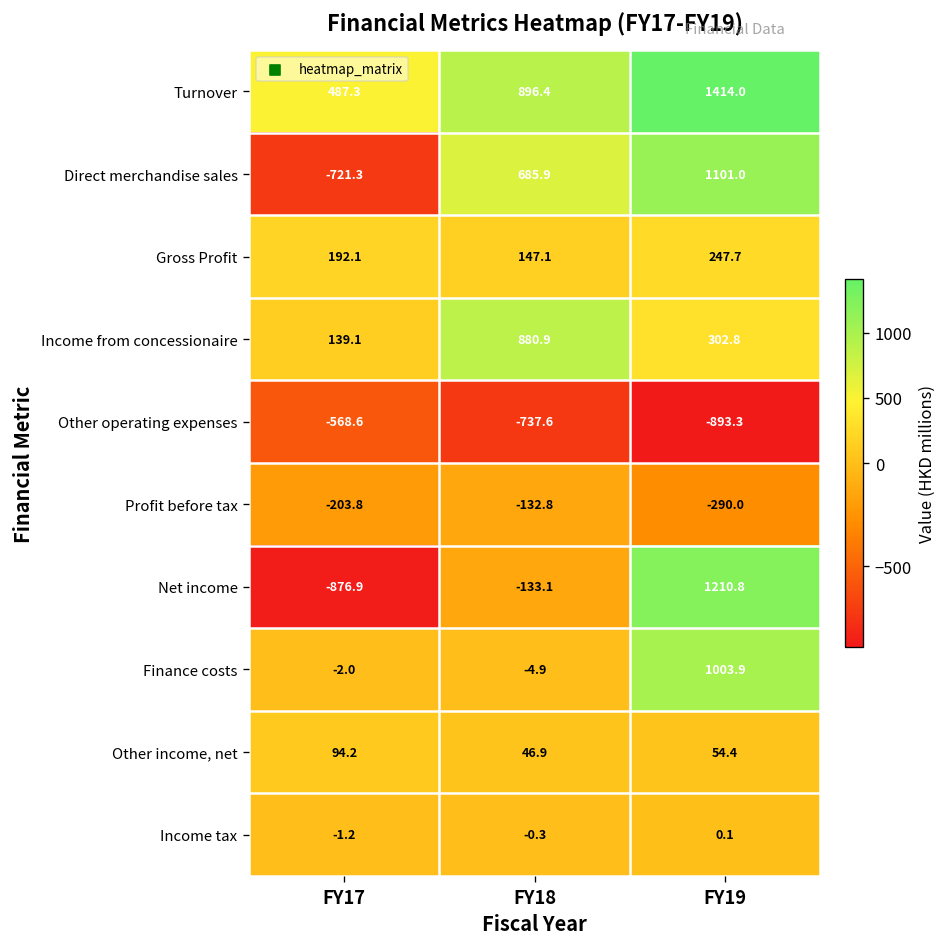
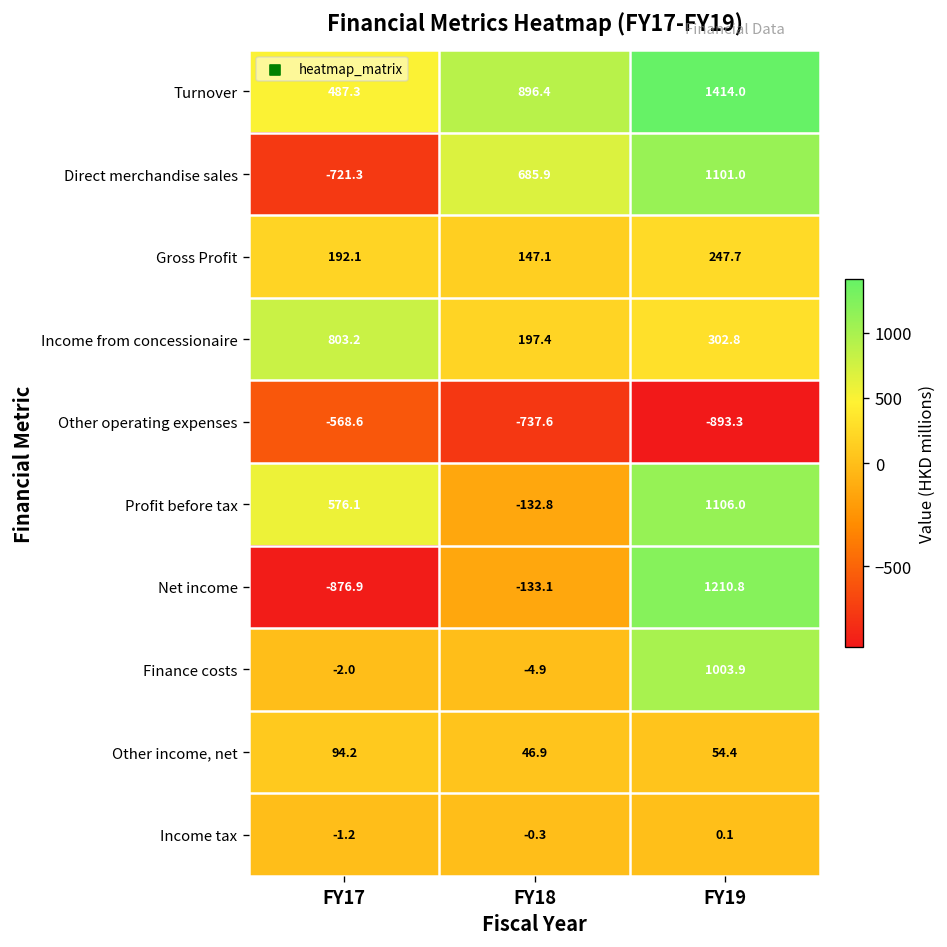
Income from concessionaire, FY17: 139.1 -> 803.2
Income from concessionaire, FY18: 880.9 -> 197.4
Profit before tax, FY17: -203.8 -> 576.1
Profit before tax, FY19: -290.0 -> 1106.0
